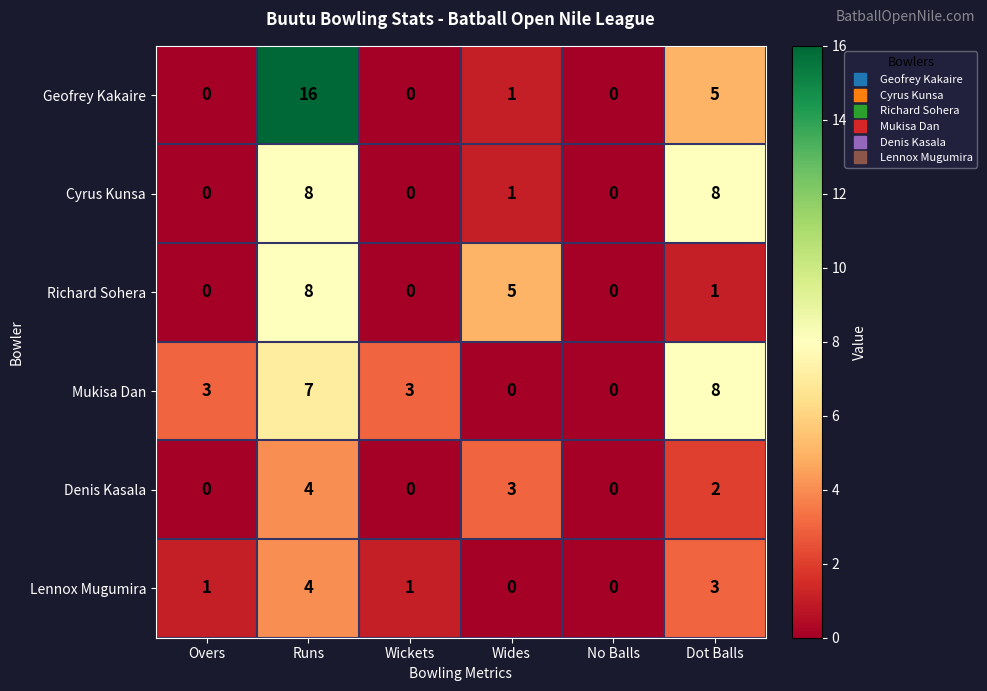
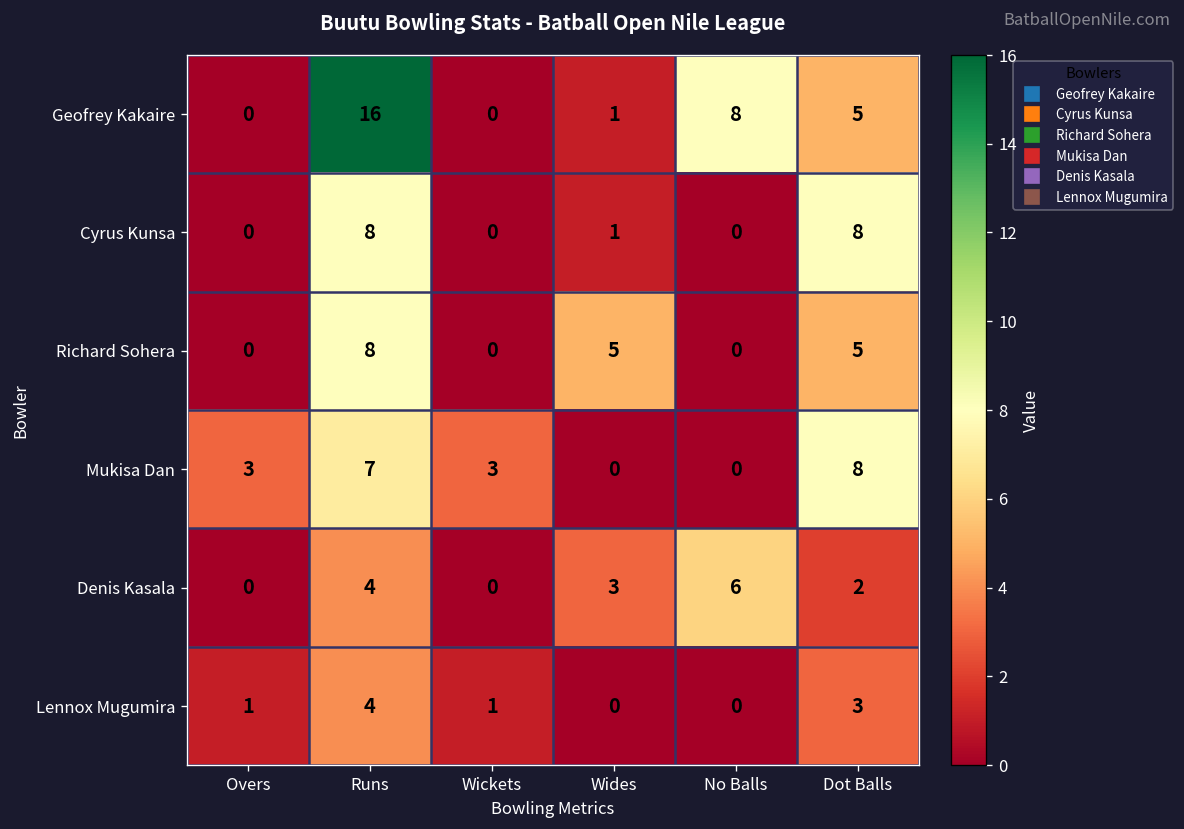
Geofrey Kakaire, No Balls: 0 -> 8
Richard Sohera, Dot Balls: 1 -> 5
Denis Kasala, No Balls: 0 -> 6
